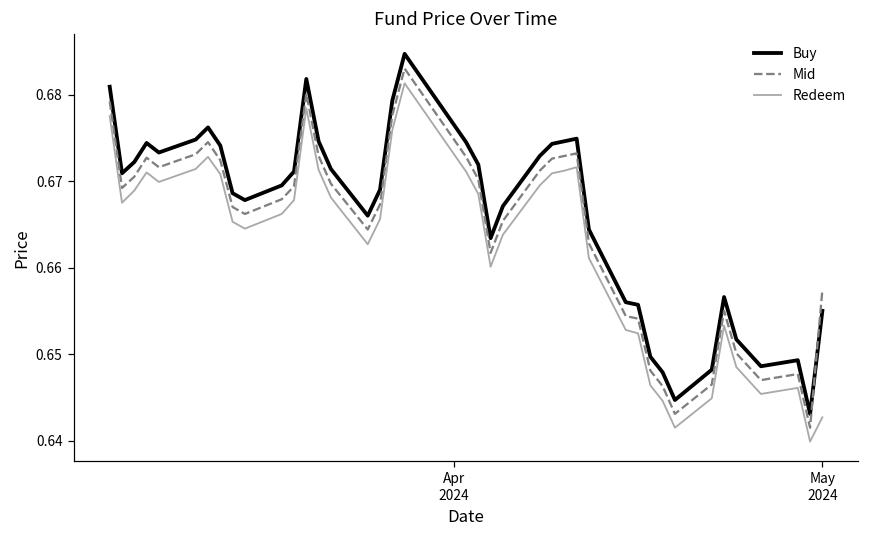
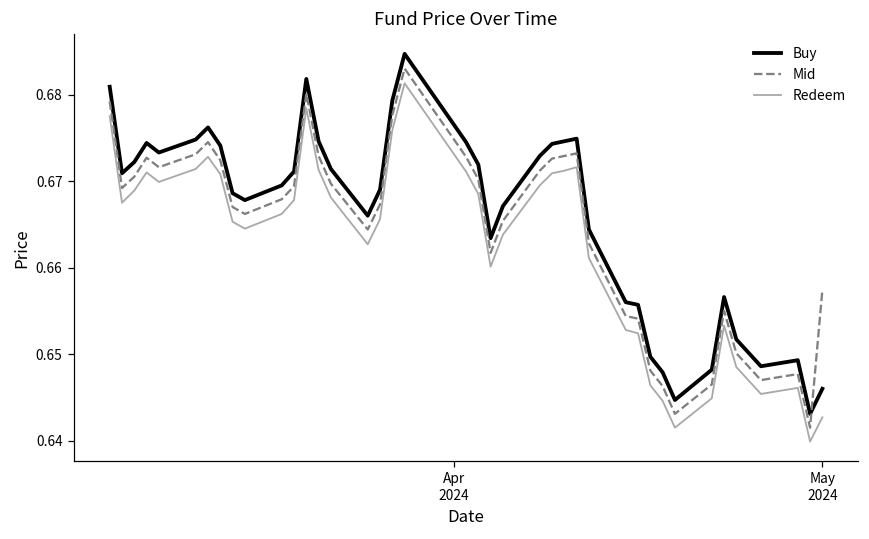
Buy, May 2024: 0.655 -> 0.646
